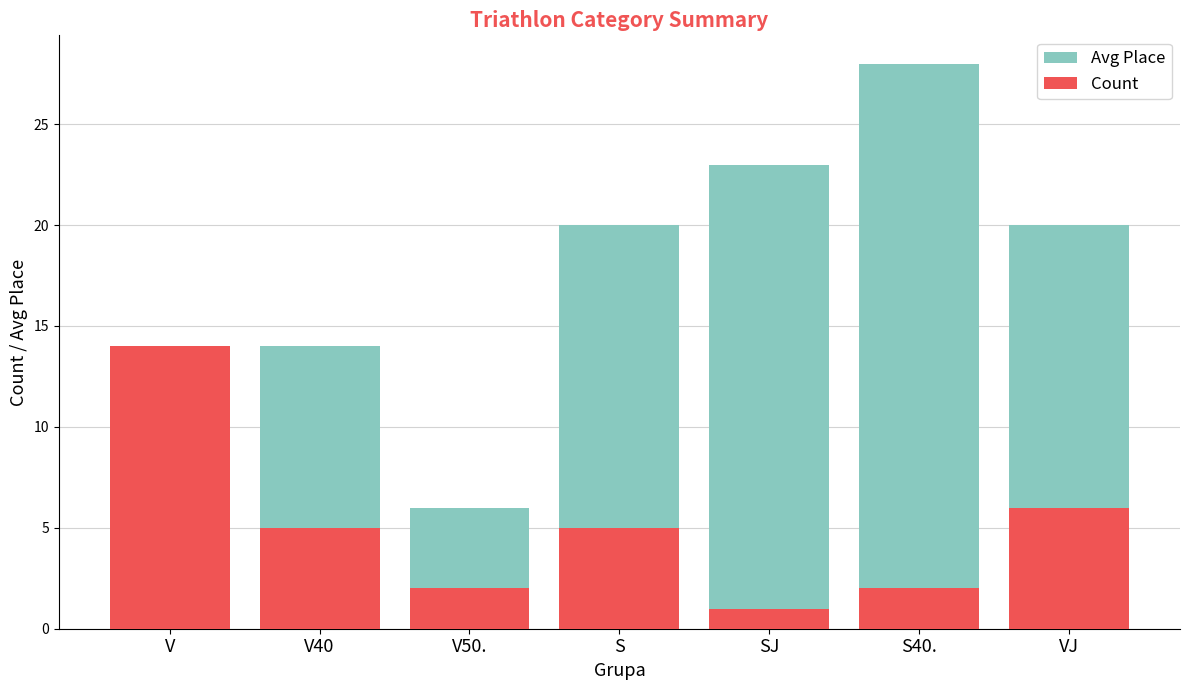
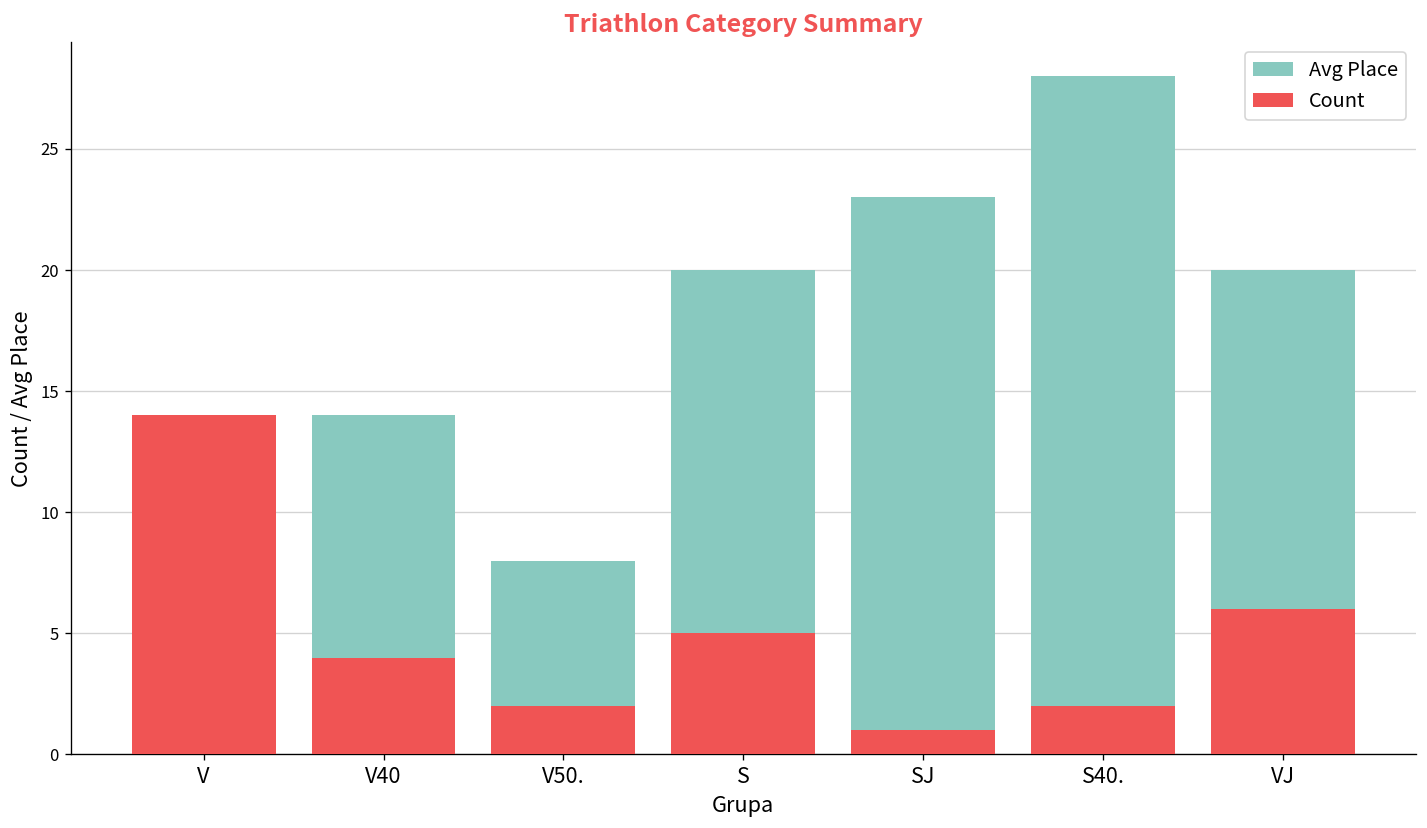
Count, V40: 5 -> 4
Avg Place, V50.: 6 -> 8
